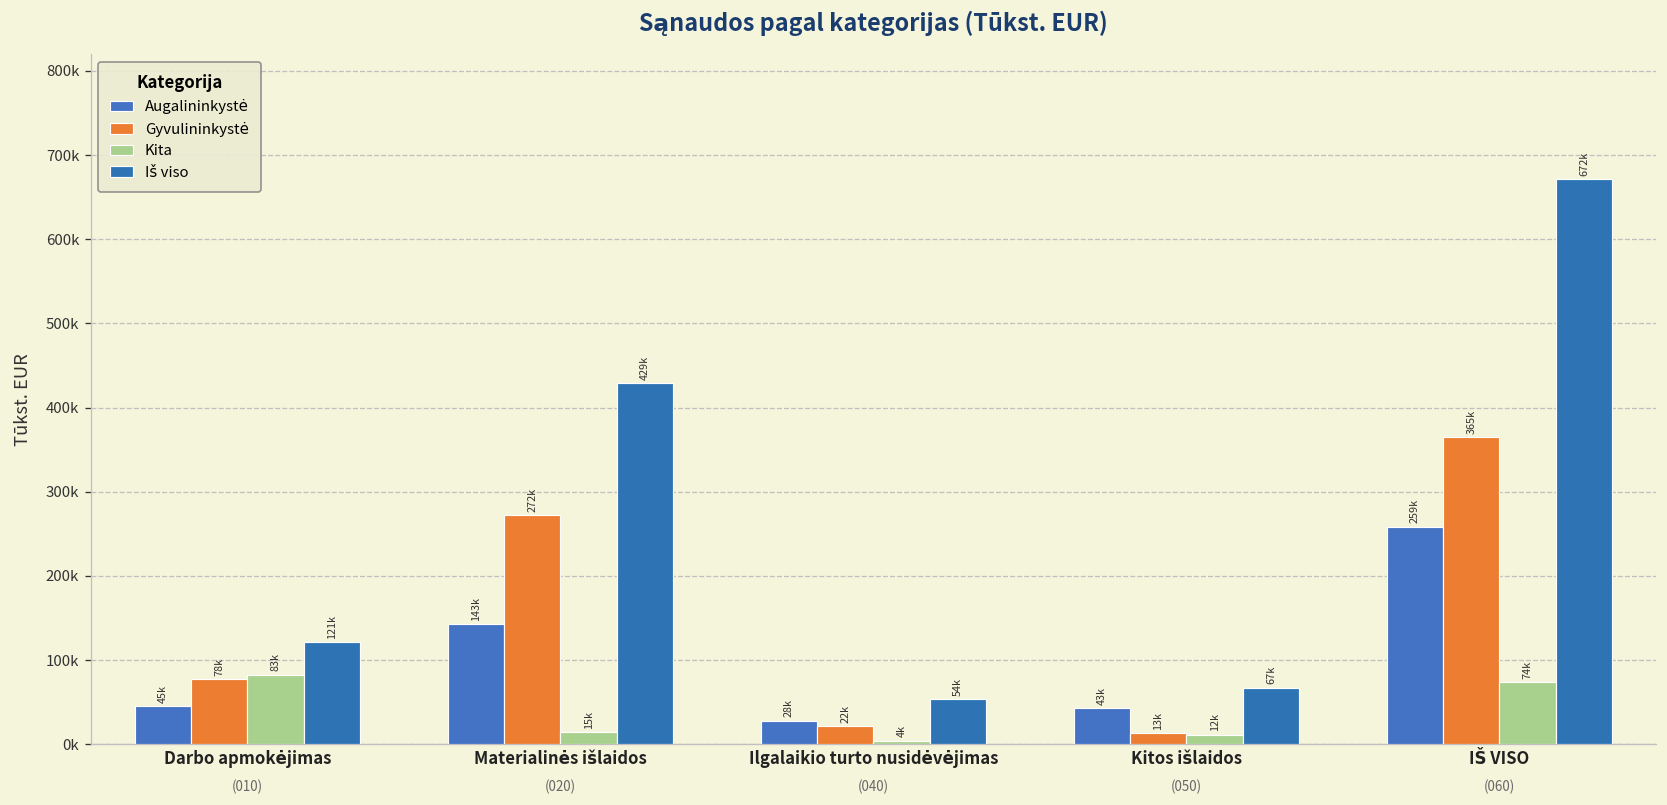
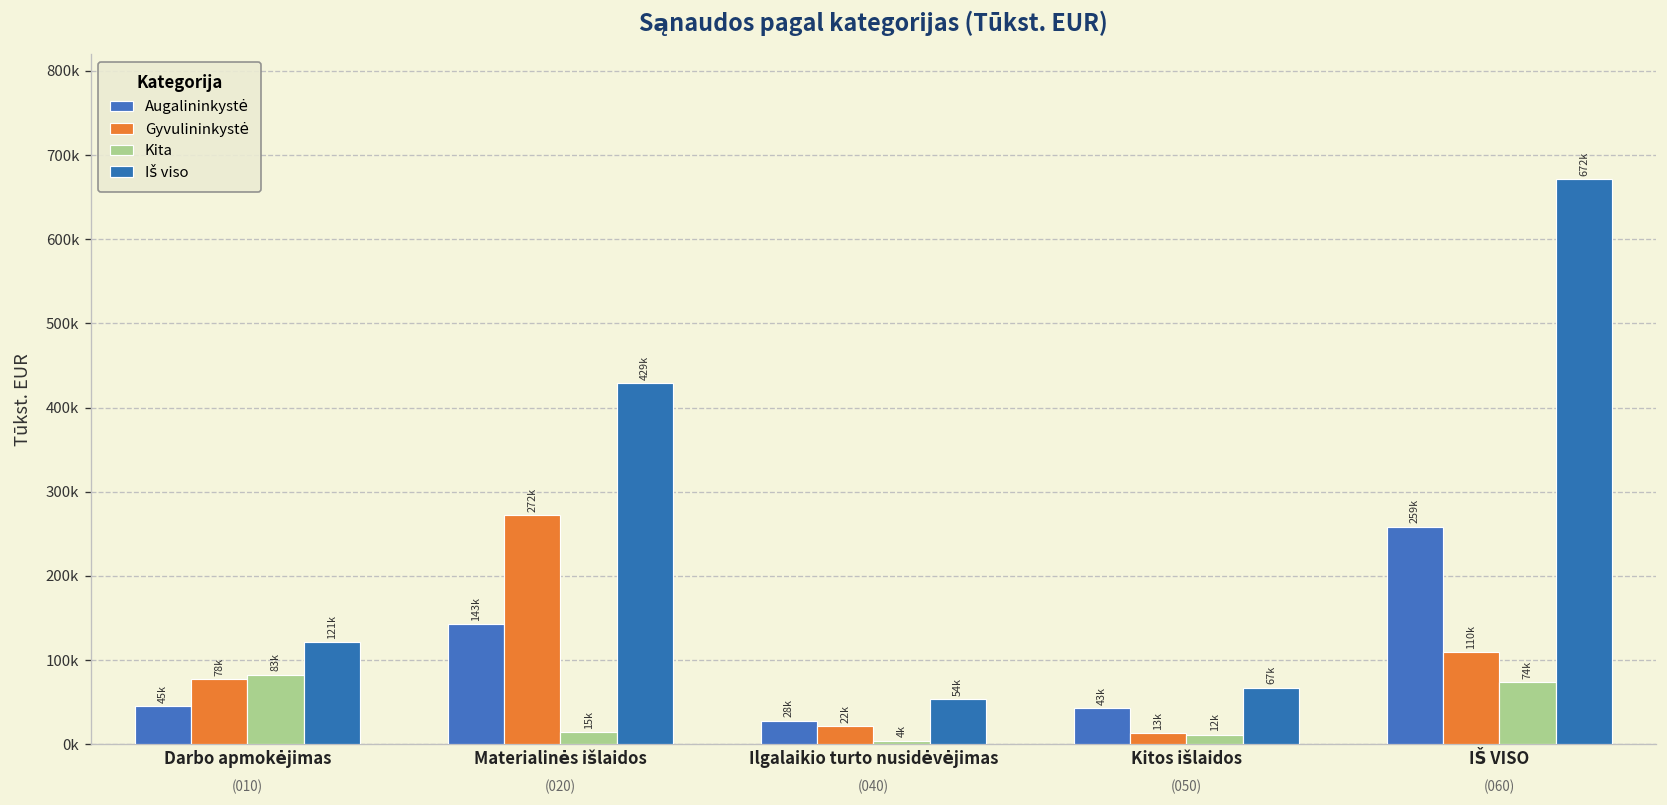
Gyvulininkystė, IŠ VISO: 365k -> 110k
